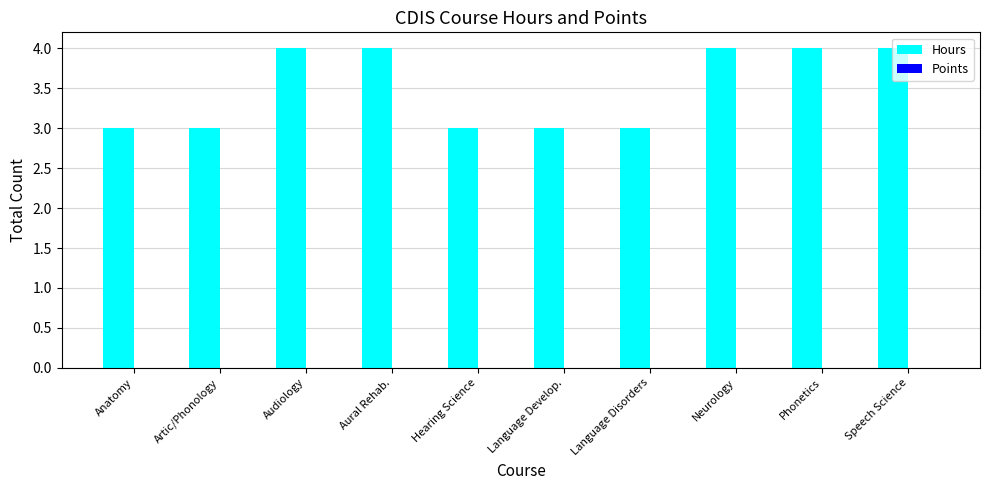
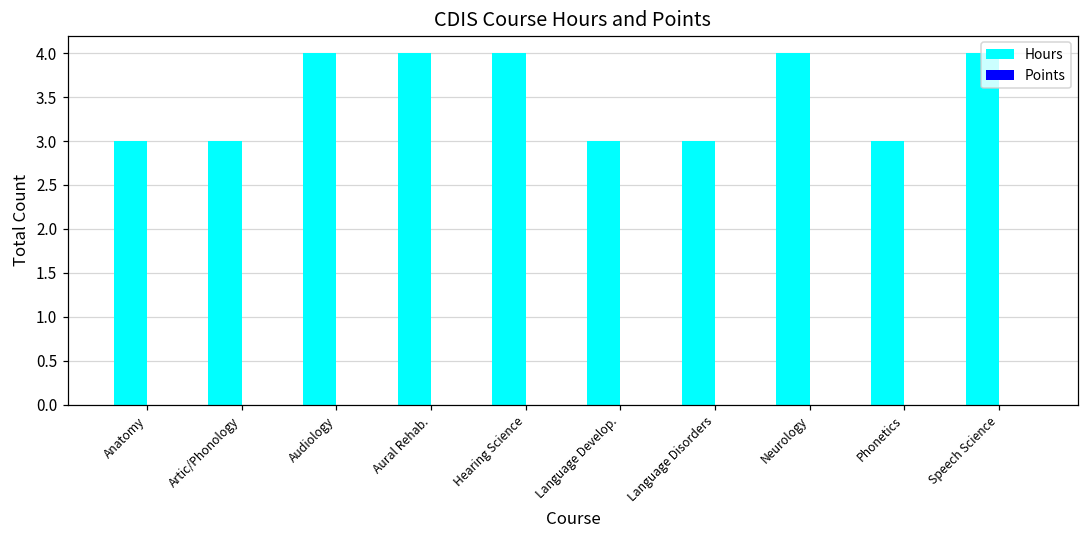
Hours, Hearing Science: 3 -> 4
Hours, Phonetics: 4 -> 3
